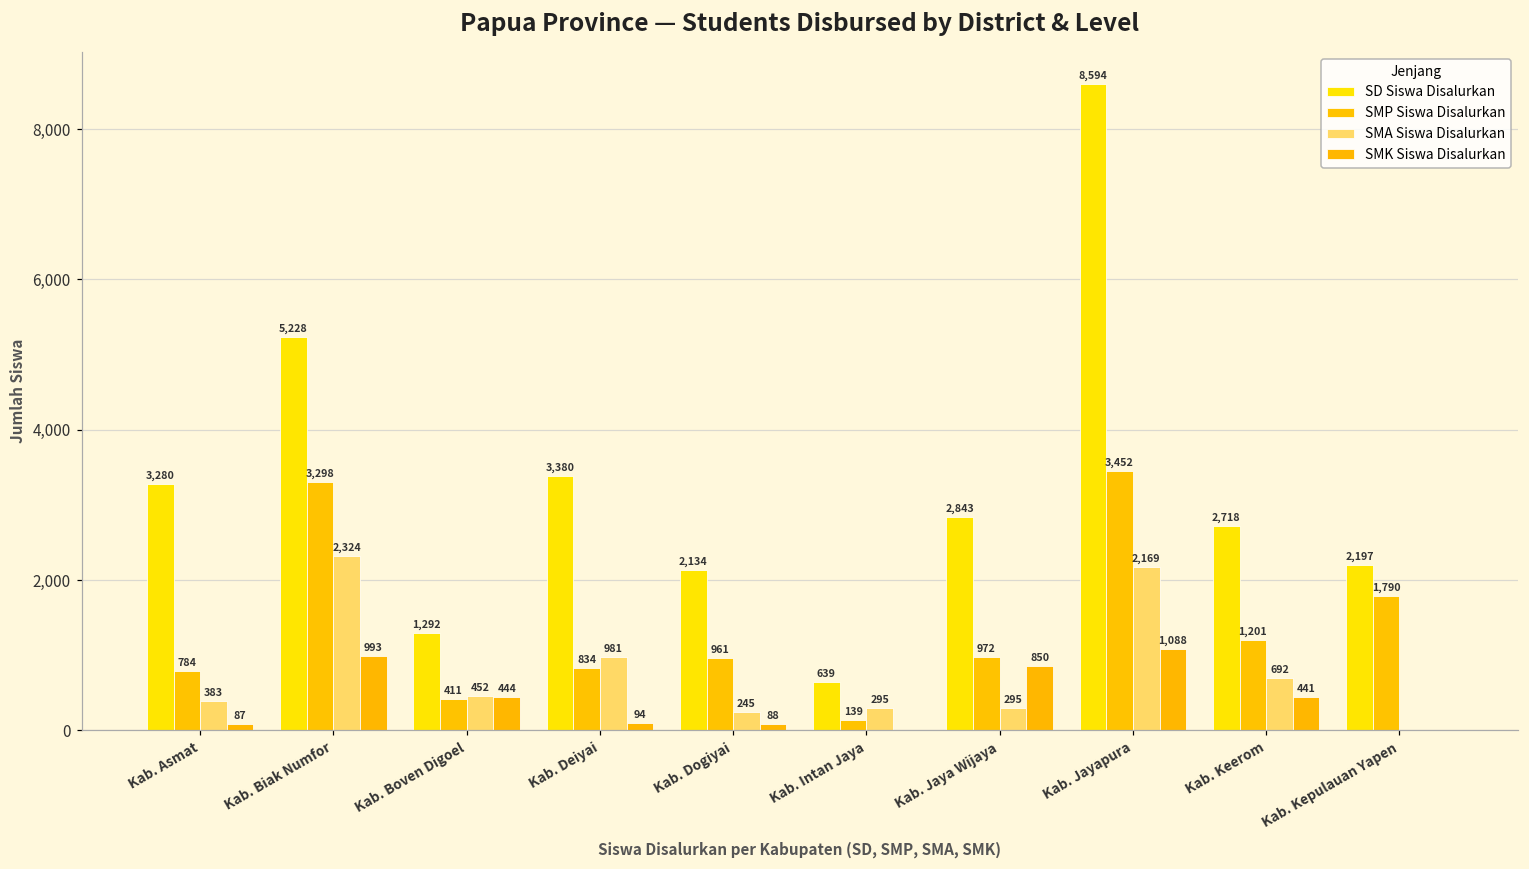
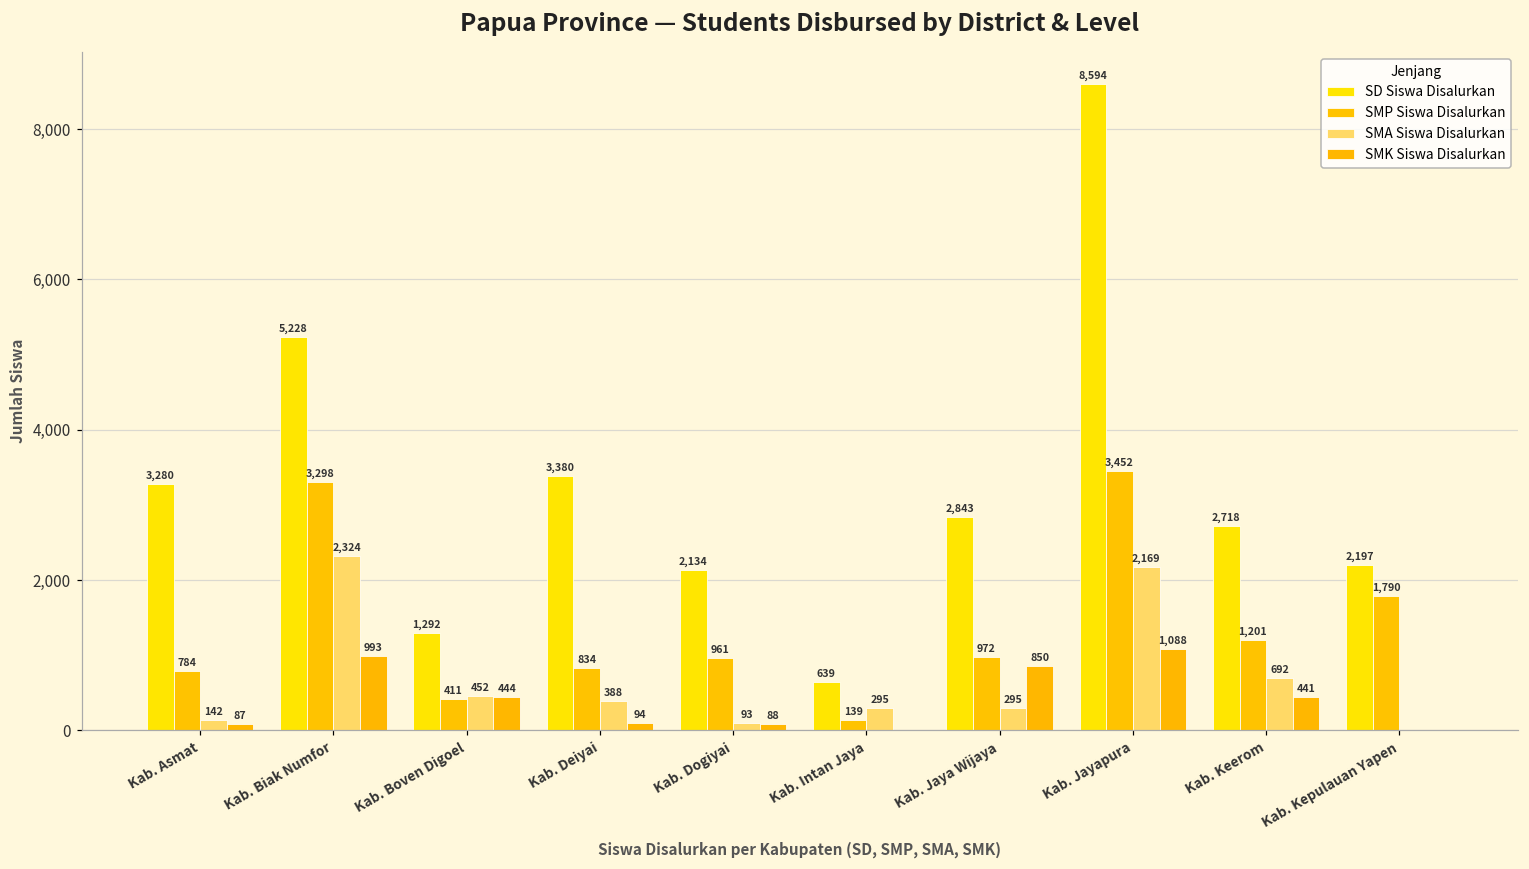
SMA Siswa Disalurkan, Kab. Asmat: 383 -> 142
SMA Siswa Disalurkan, Kab. Deiyai: 981 -> 388
SMA Siswa Disalurkan, Kab. Dogiyai: 245 -> 93
